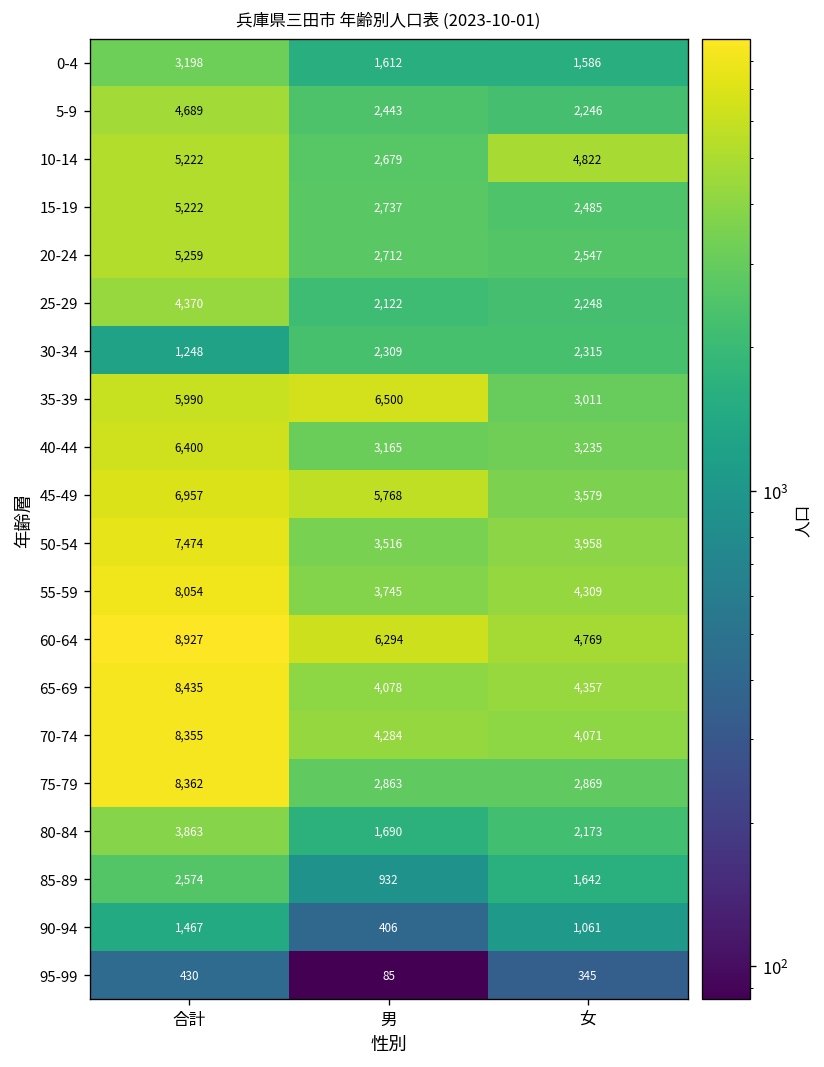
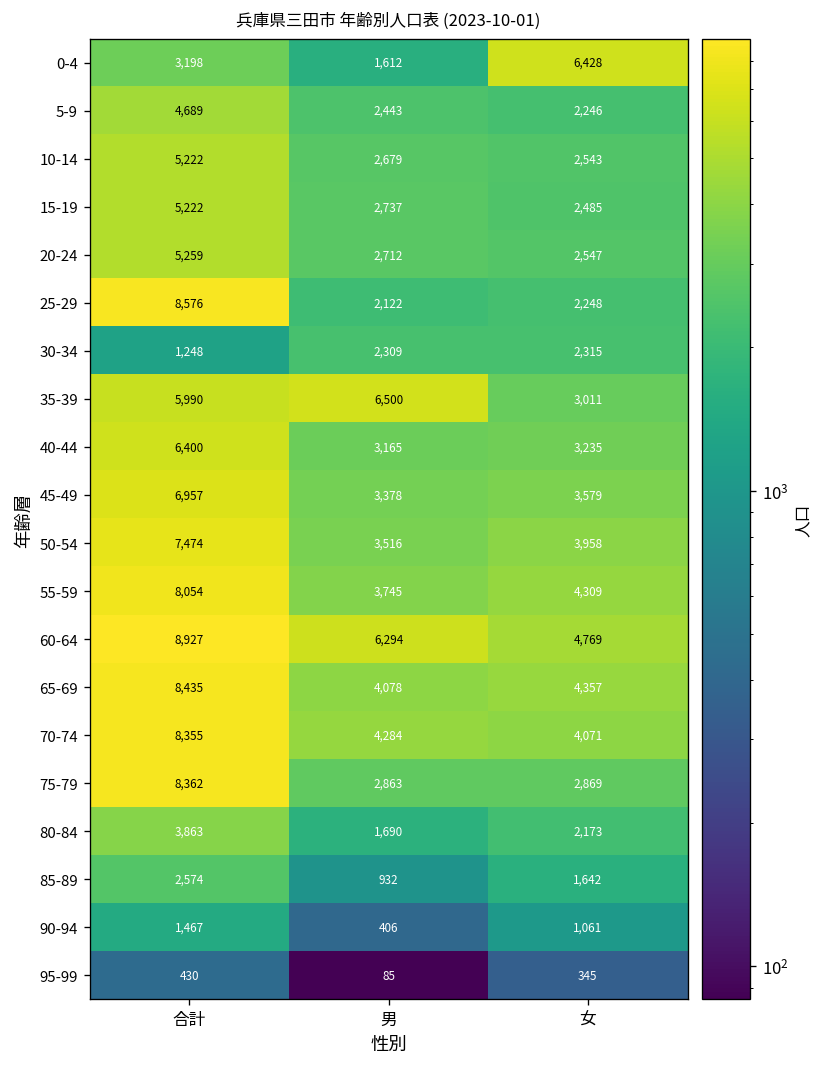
0-4, 女: 1,586 -> 6,428
10-14, 女: 4,822 -> 2,543
25-29, 合計: 4,370 -> 8,576
45-49, 男: 5,768 -> 3,378
